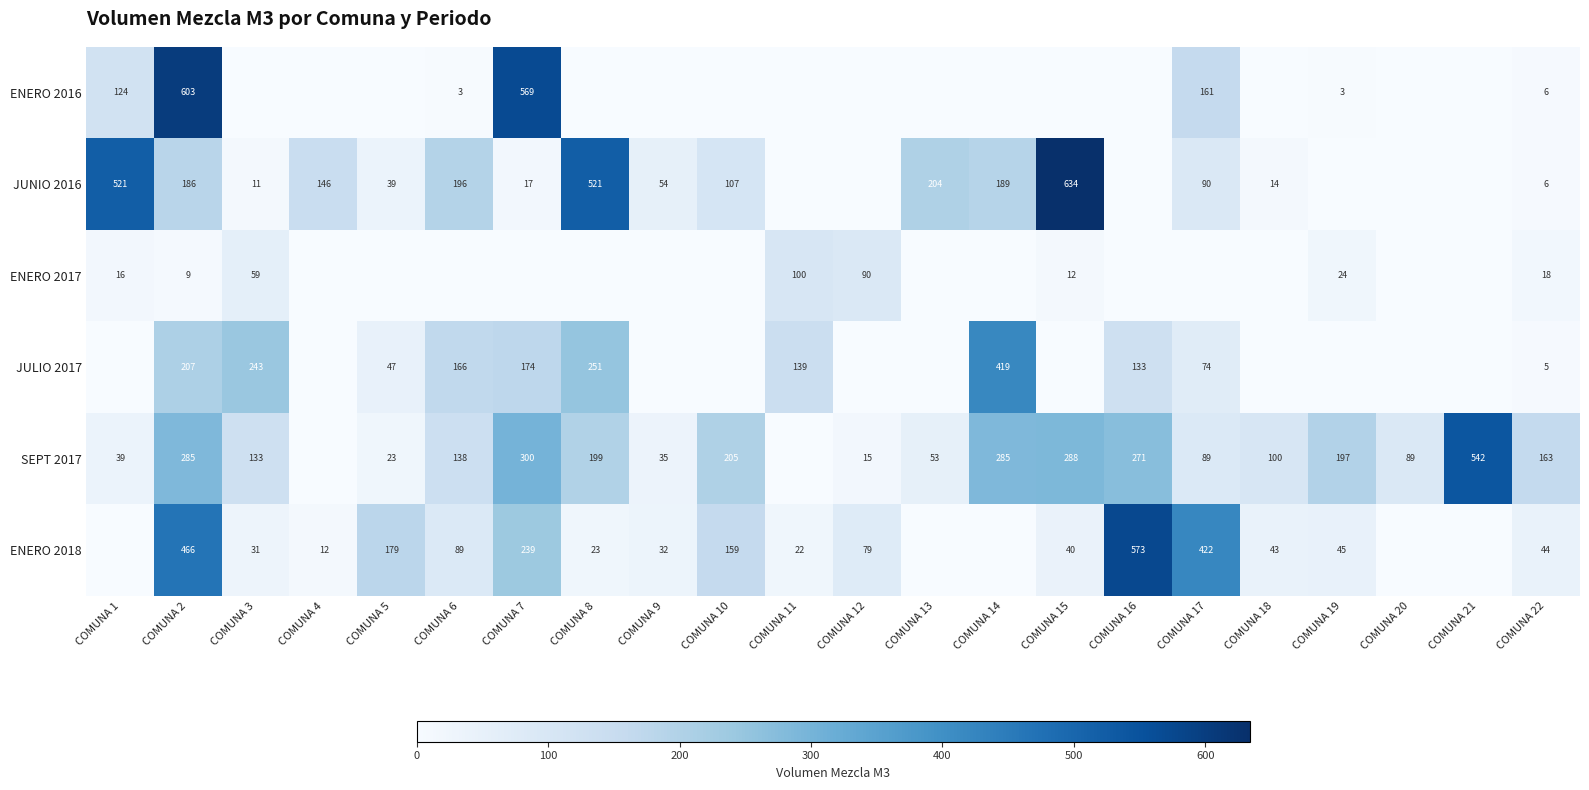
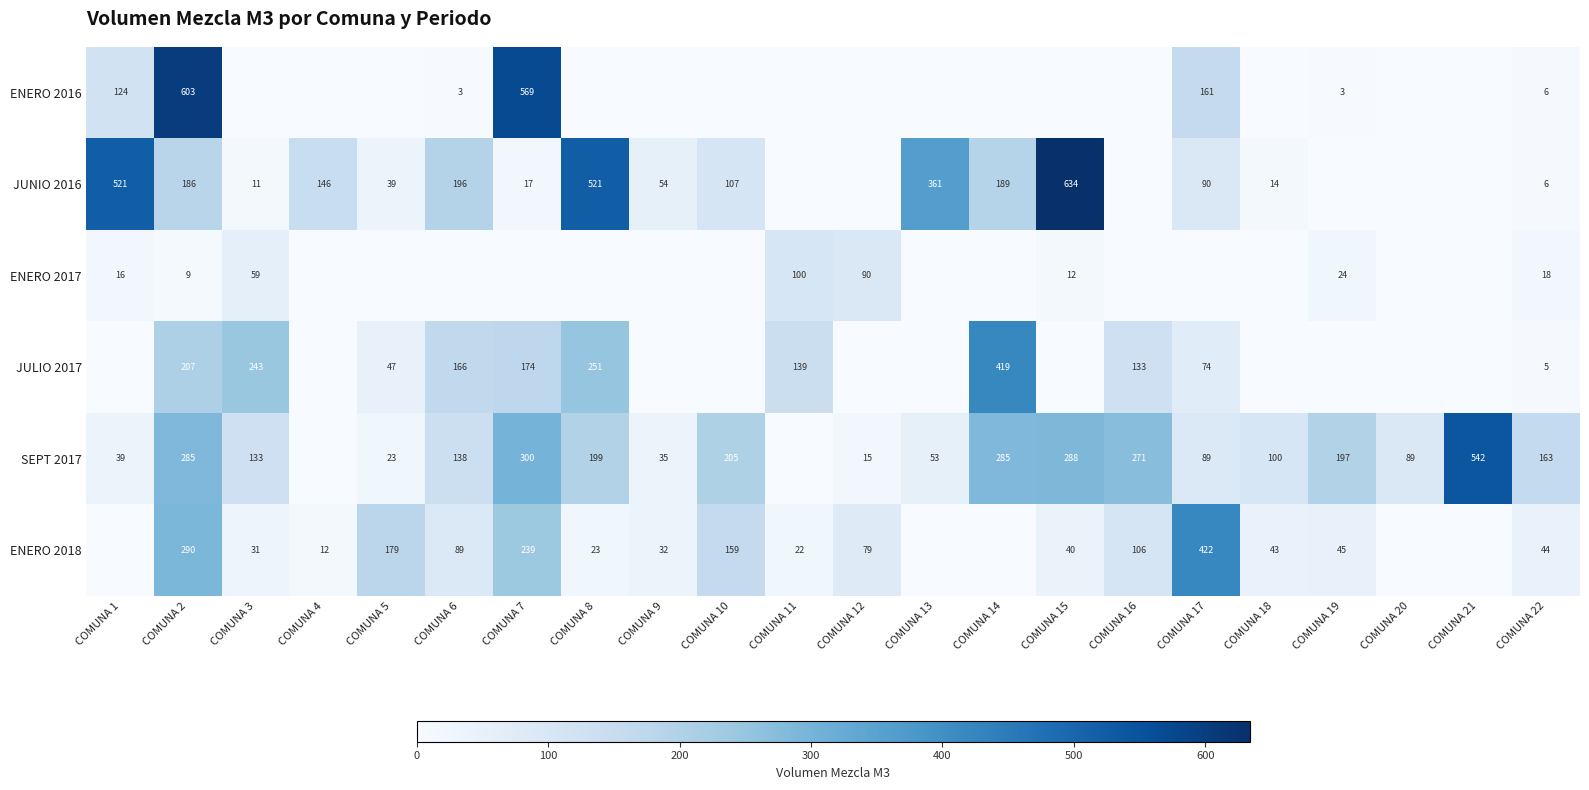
JUNIO 2016, COMUNA 13: 204 -> 361
ENERO 2018, COMUNA 2: 466 -> 290
ENERO 2018, COMUNA 16: 573 -> 106
